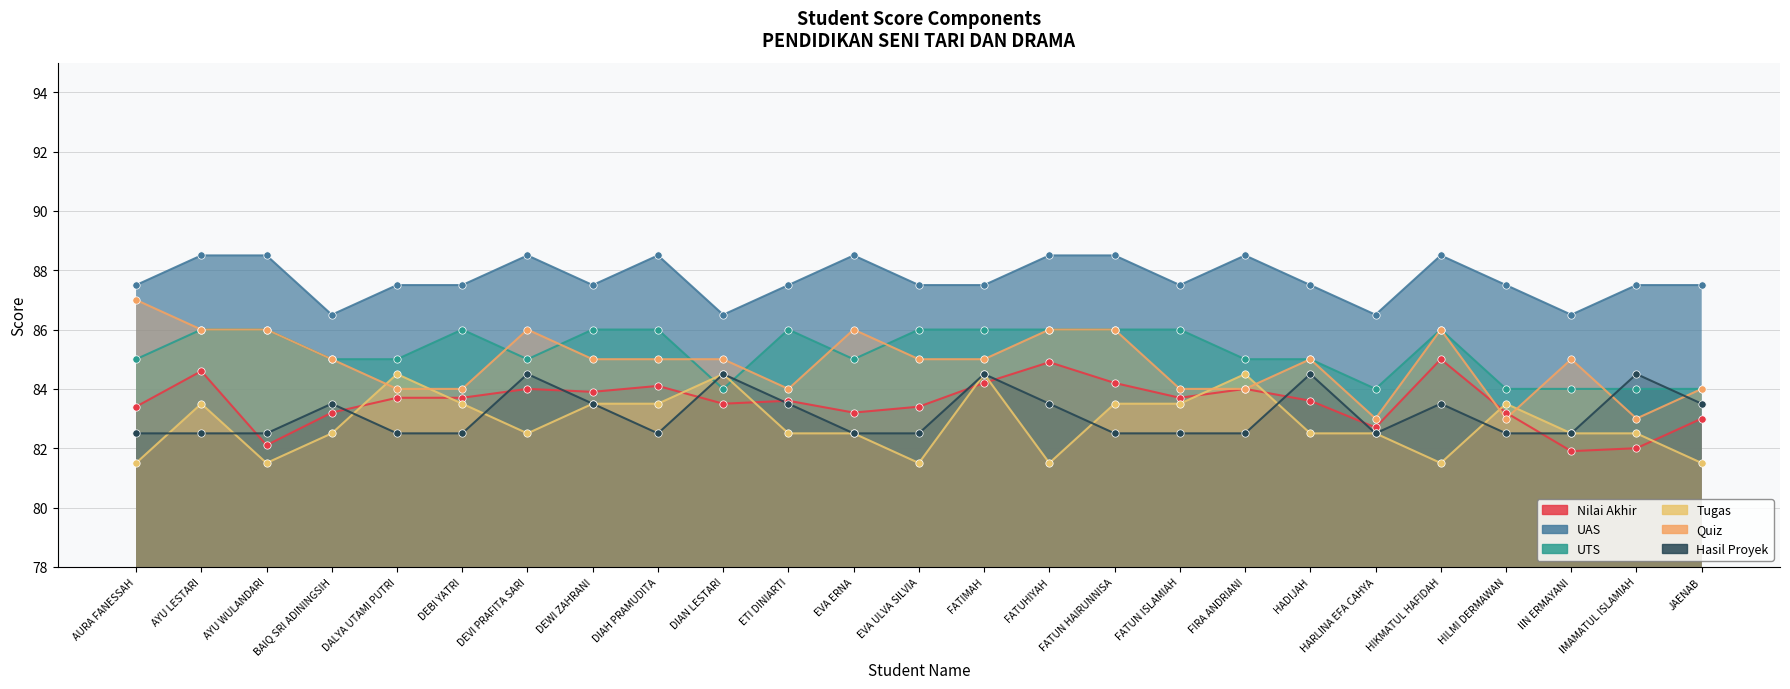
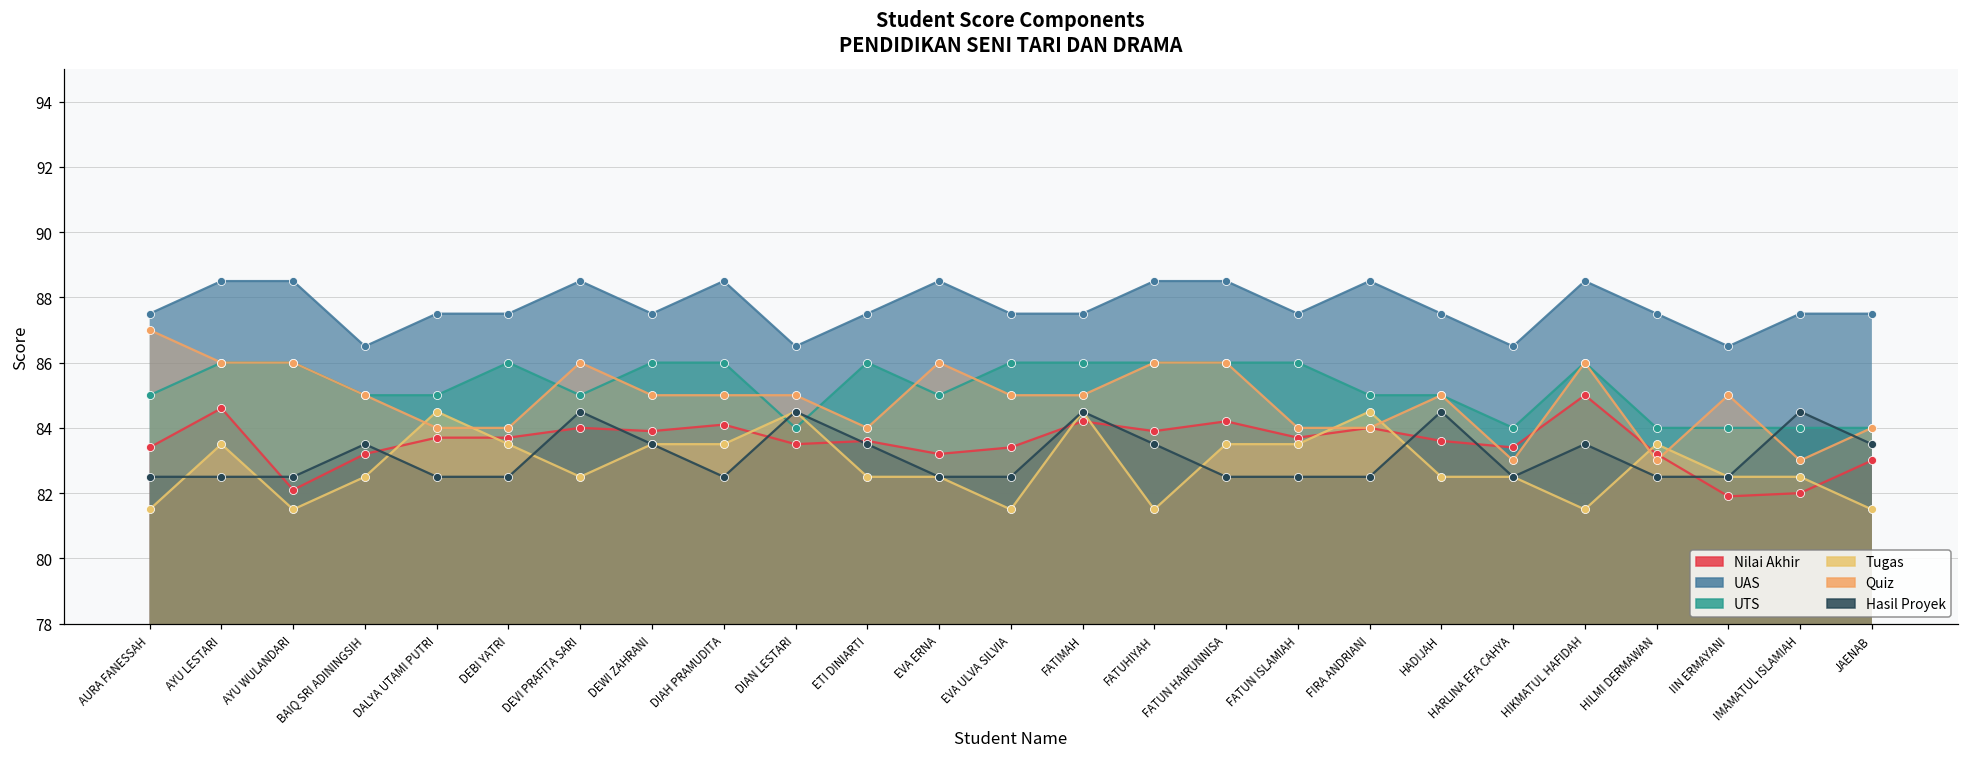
Nilai Akhir, FATUHIYAH: 84.9 -> 83.9
Nilai Akhir, HARLINA EFA CAHYA: 82.7 -> 83.4
